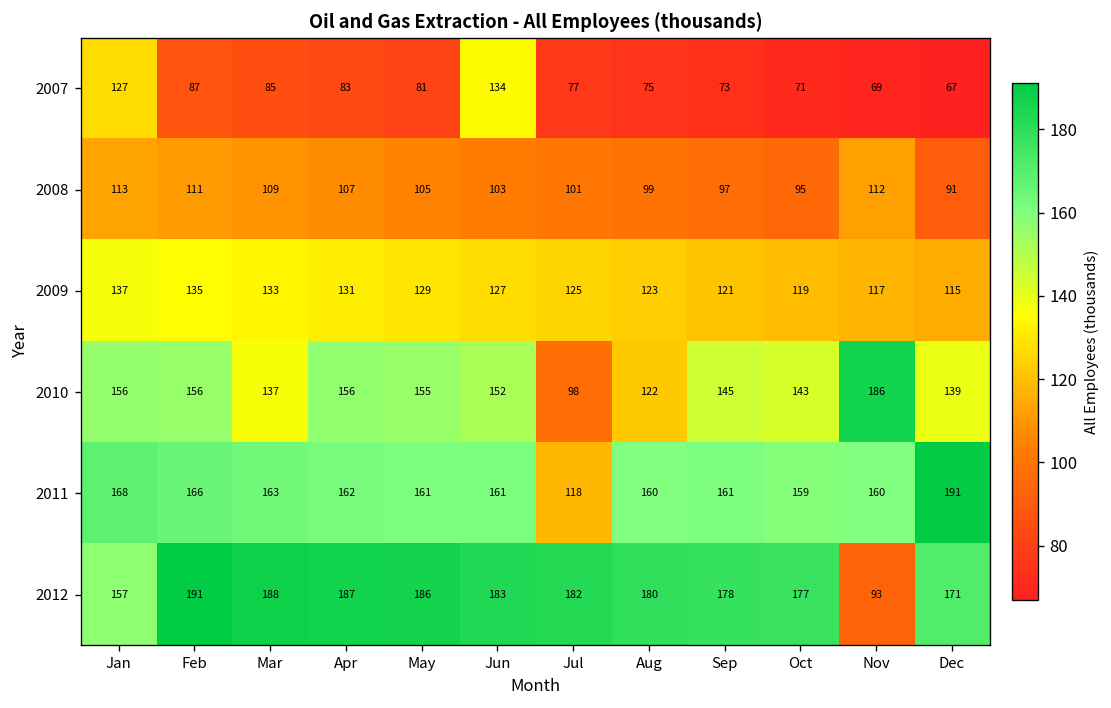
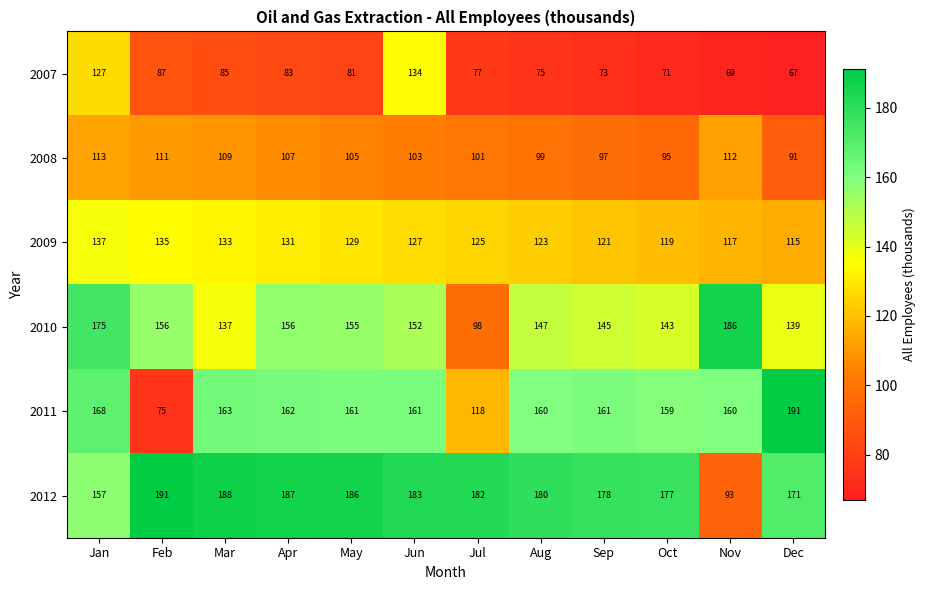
2010, Jan: 156 -> 175
2010, Aug: 122 -> 147
2011, Feb: 166 -> 75
